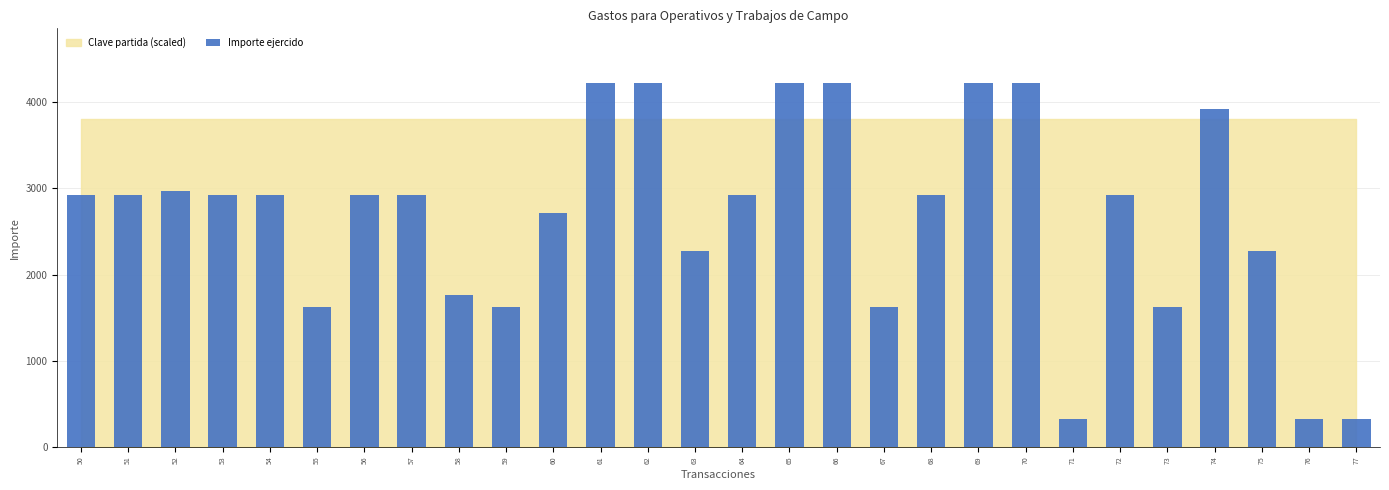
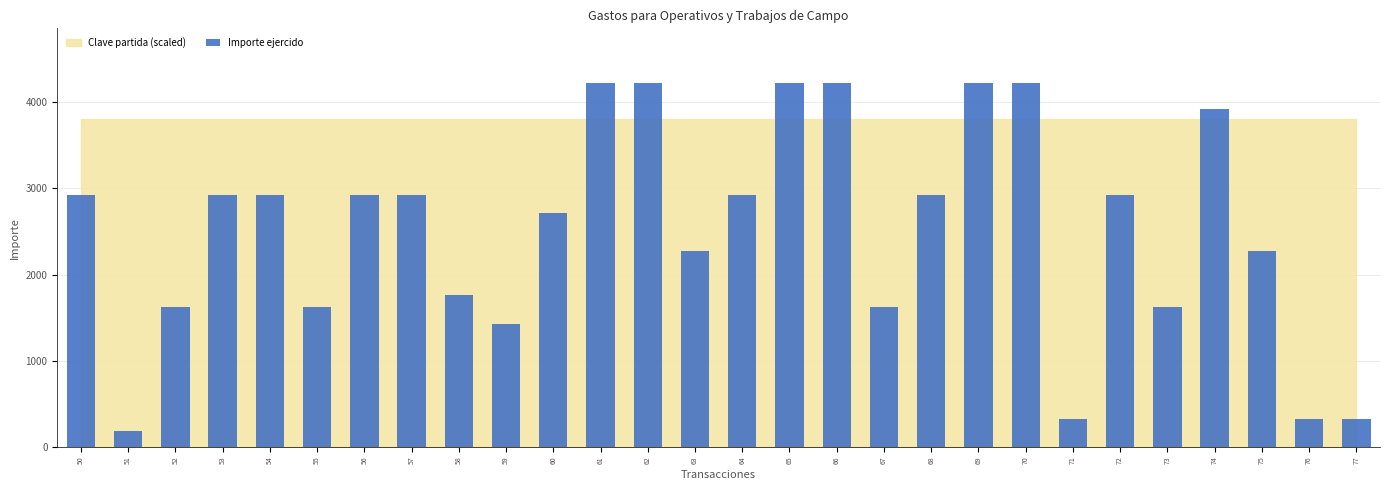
Importe ejercido, 51: 2900 -> 200
Importe ejercido, 52: 3000 -> 1600
Importe ejercido, 59: 1600 -> 1400
